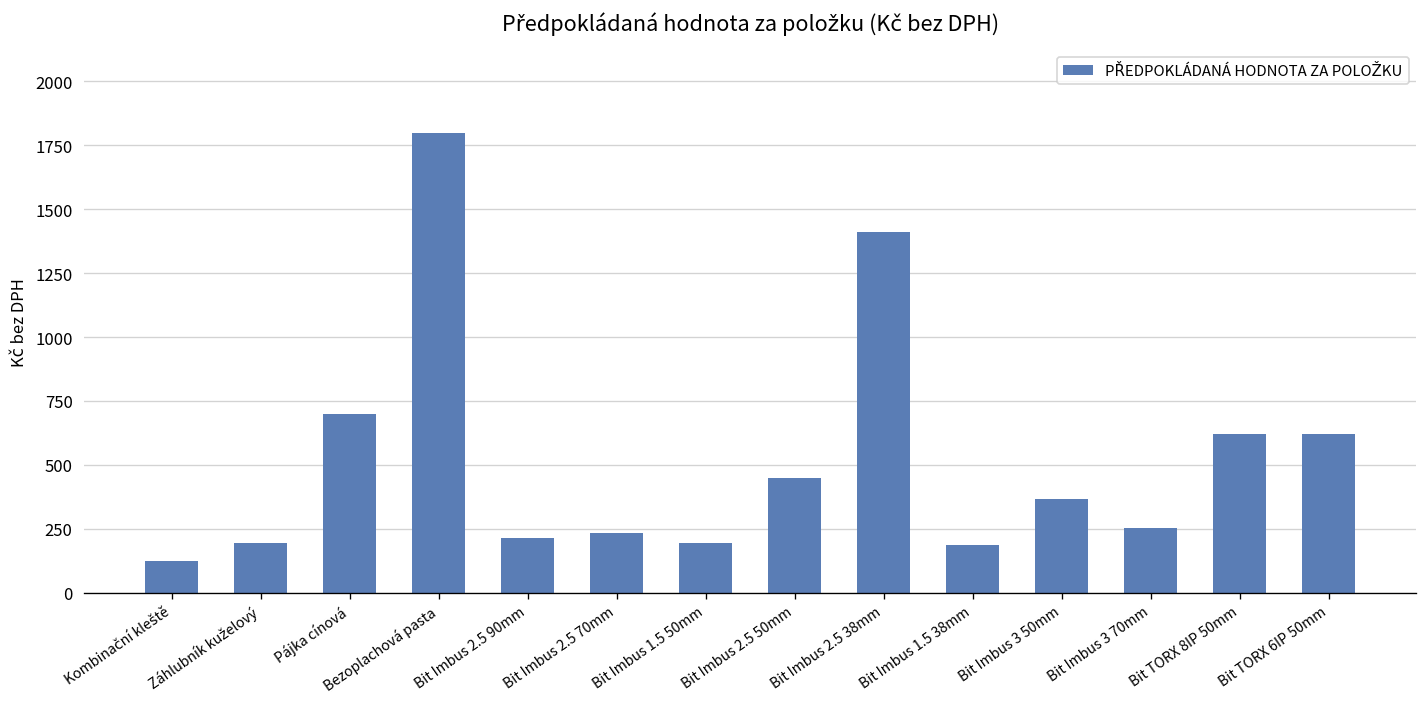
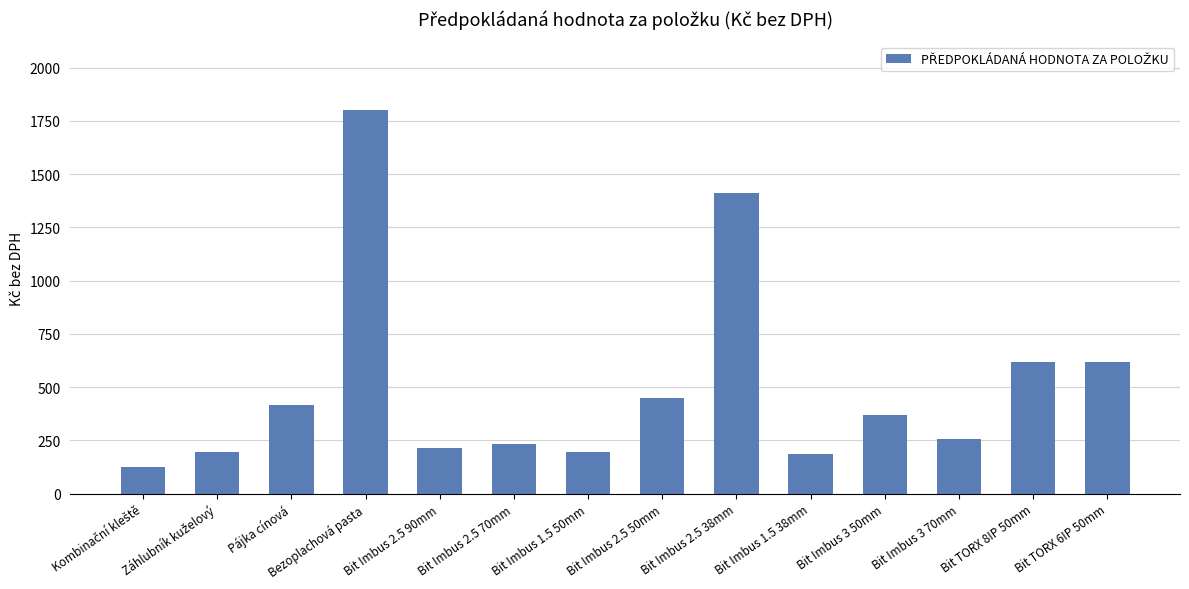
Pájka cínová: 700 -> 420
